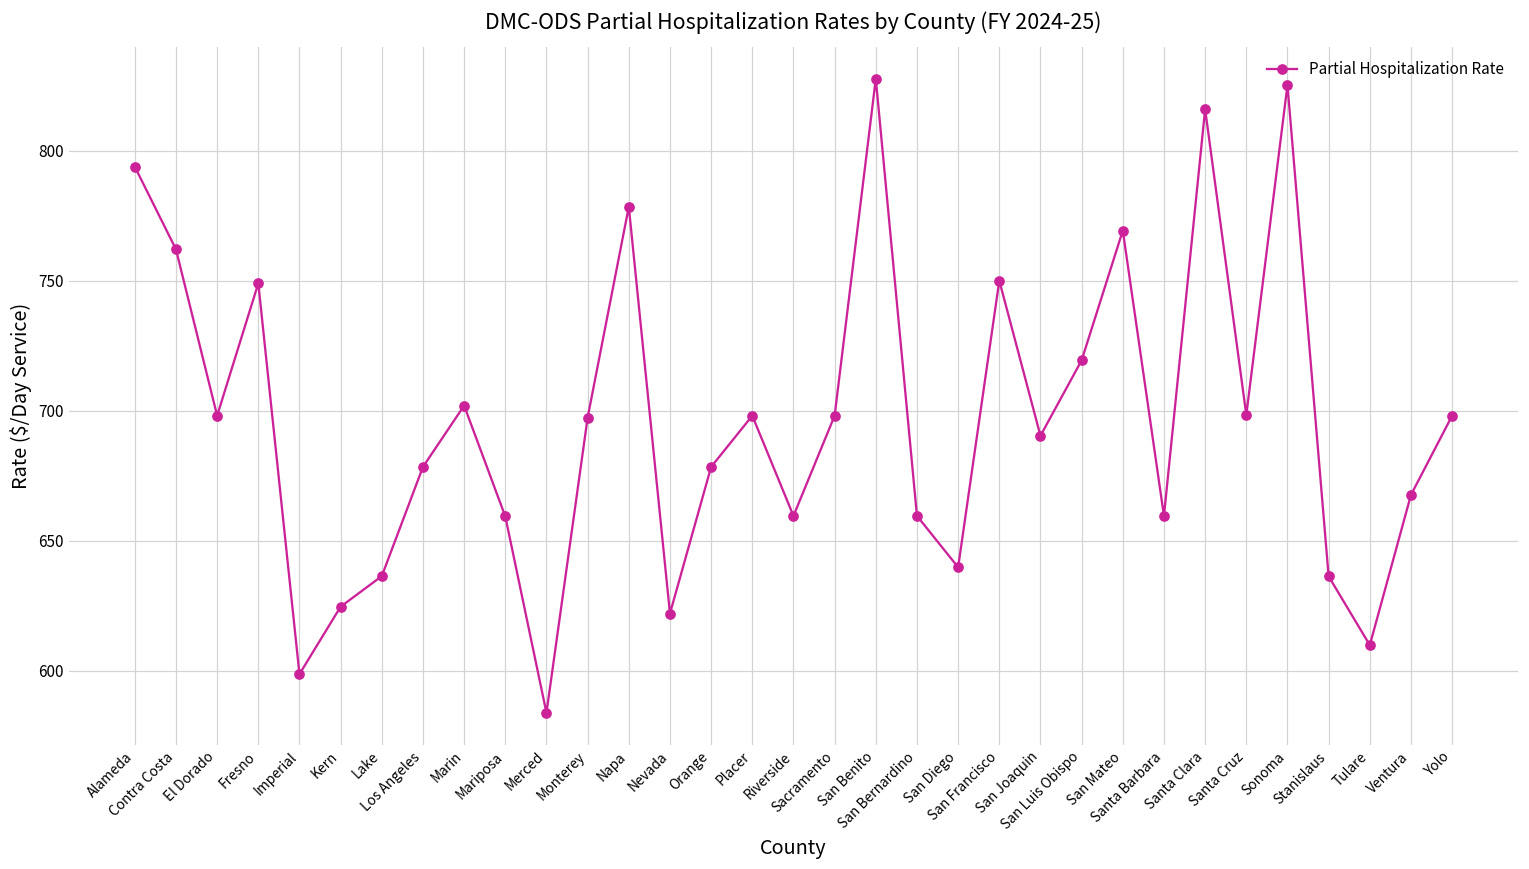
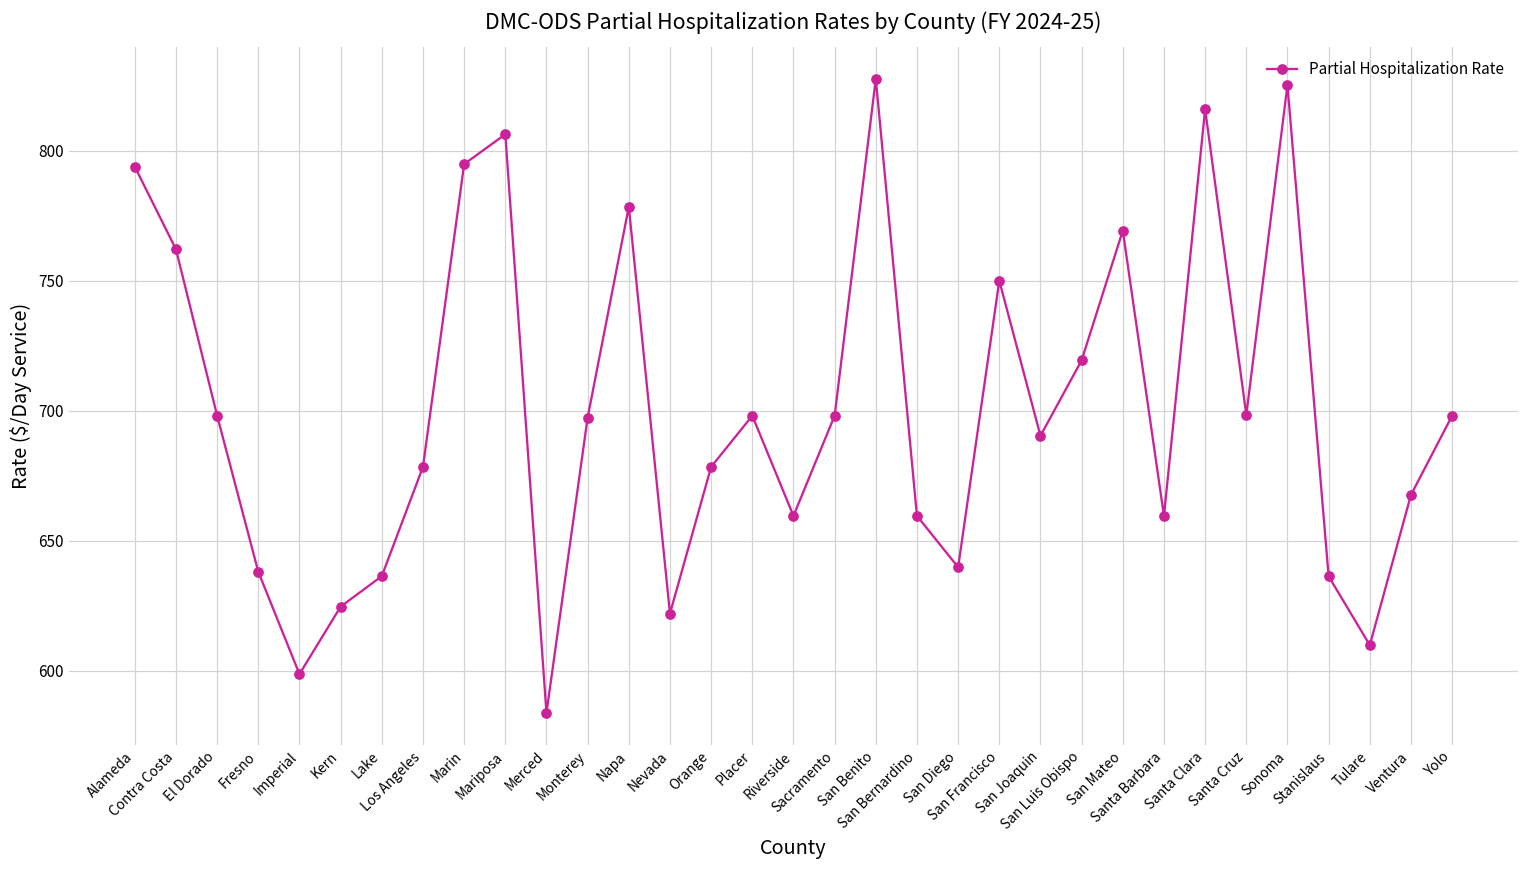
Fresno: 749 -> 638
Marin: 702 -> 795
Mariposa: 659 -> 806
